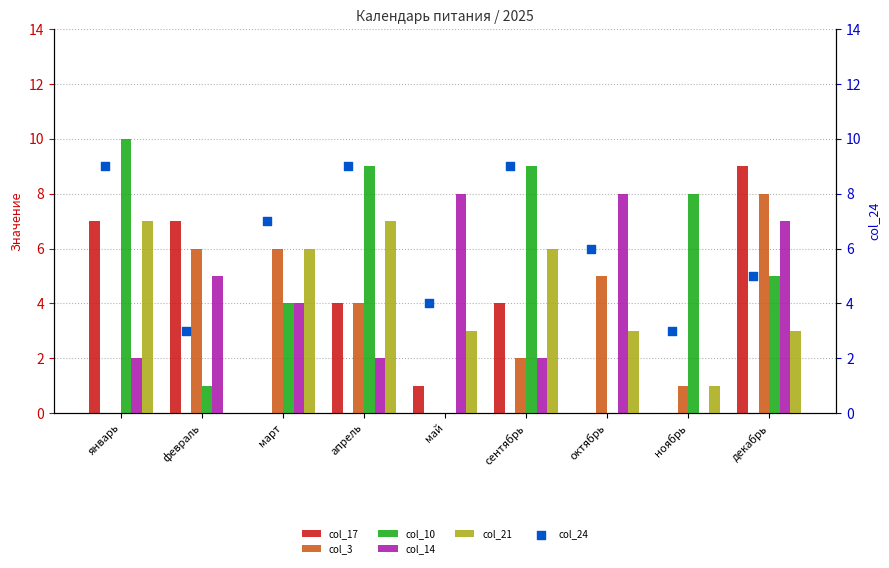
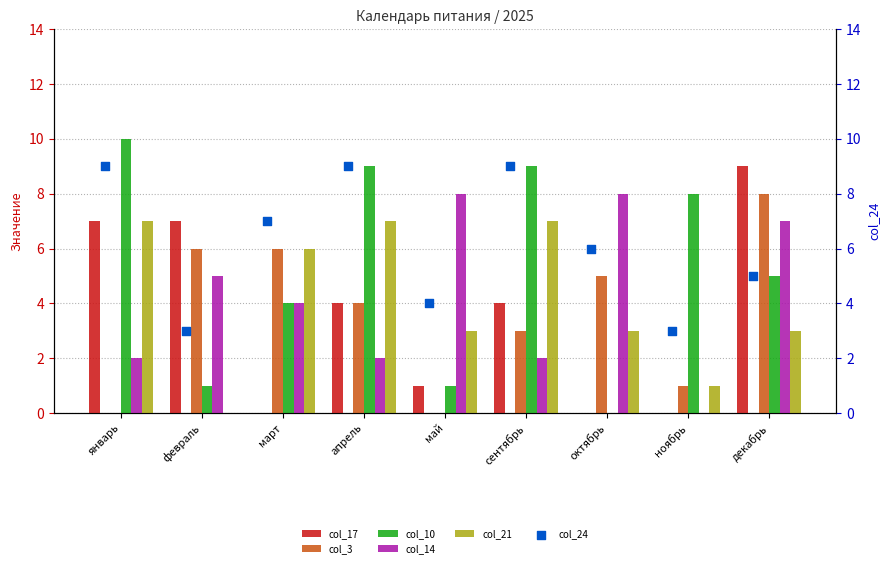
col_10, май: 0 -> 1
col_3, сентябрь: 2 -> 3
col_21, сентябрь: 6 -> 7
